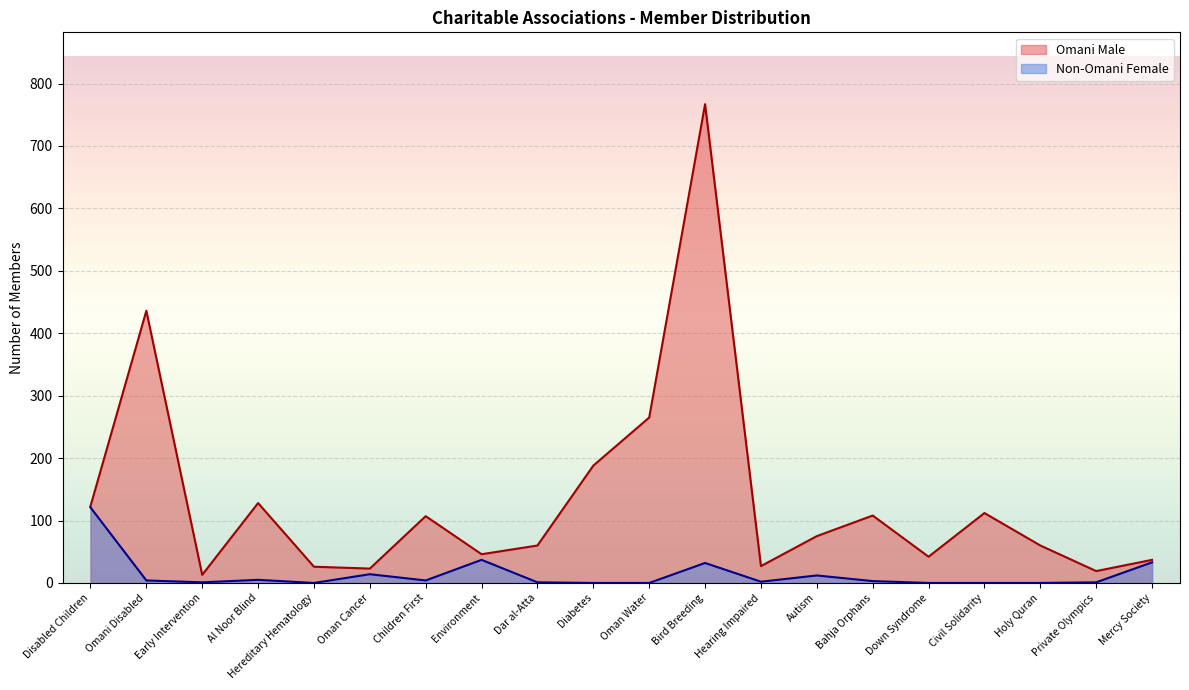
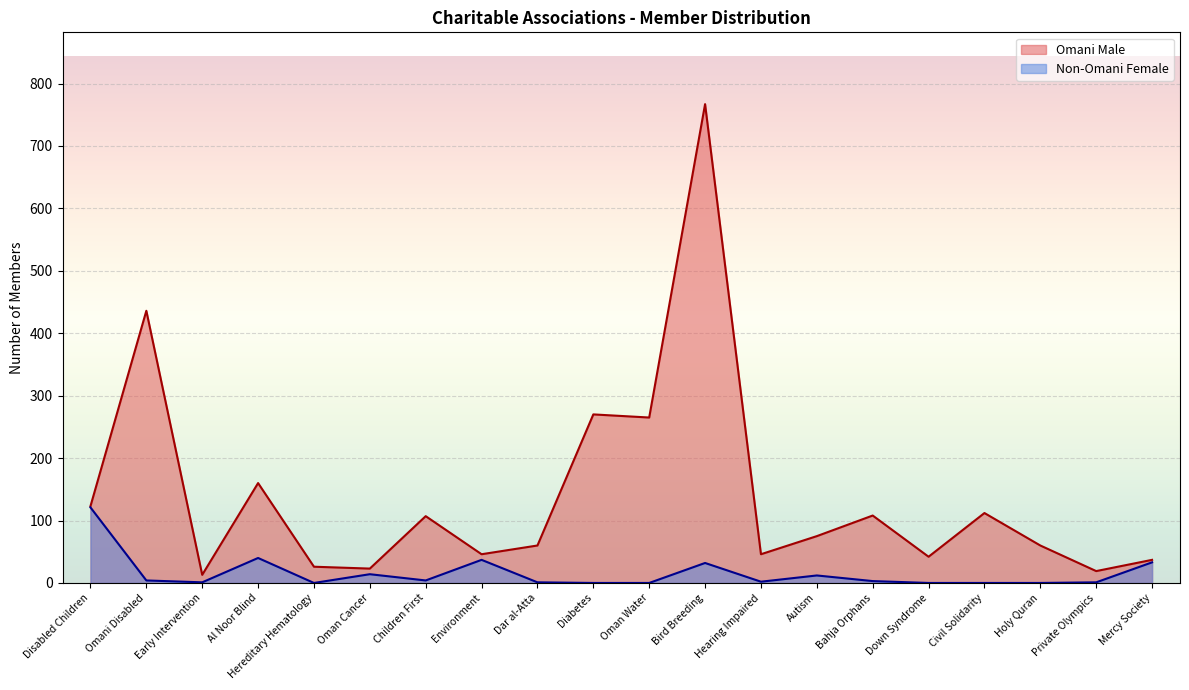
Omani Male, Al Noor Blind: 130 -> 160
Non-Omani Female, Al Noor Blind: 10 -> 40
Omani Male, Diabetes: 190 -> 270
Omani Male, Hearing Impaired: 30 -> 50
